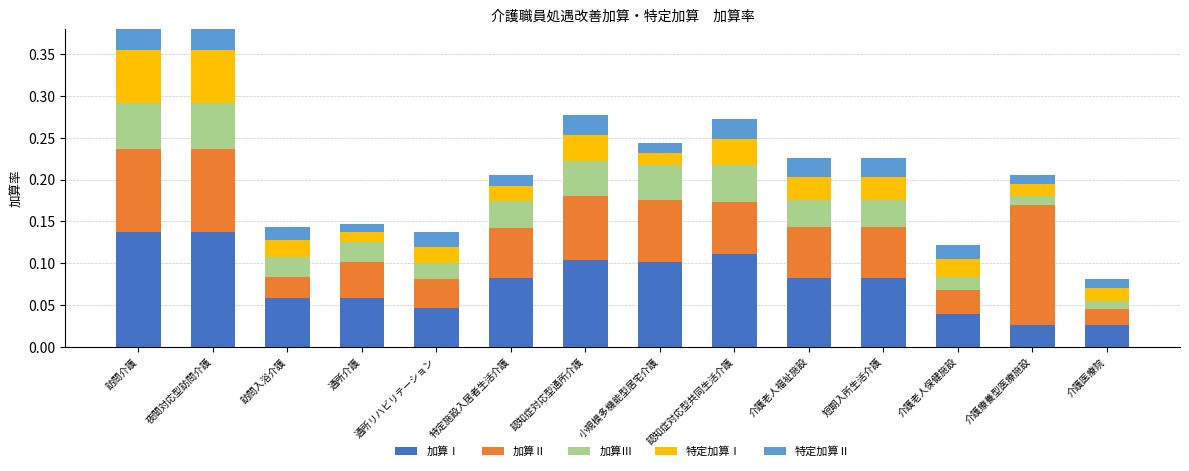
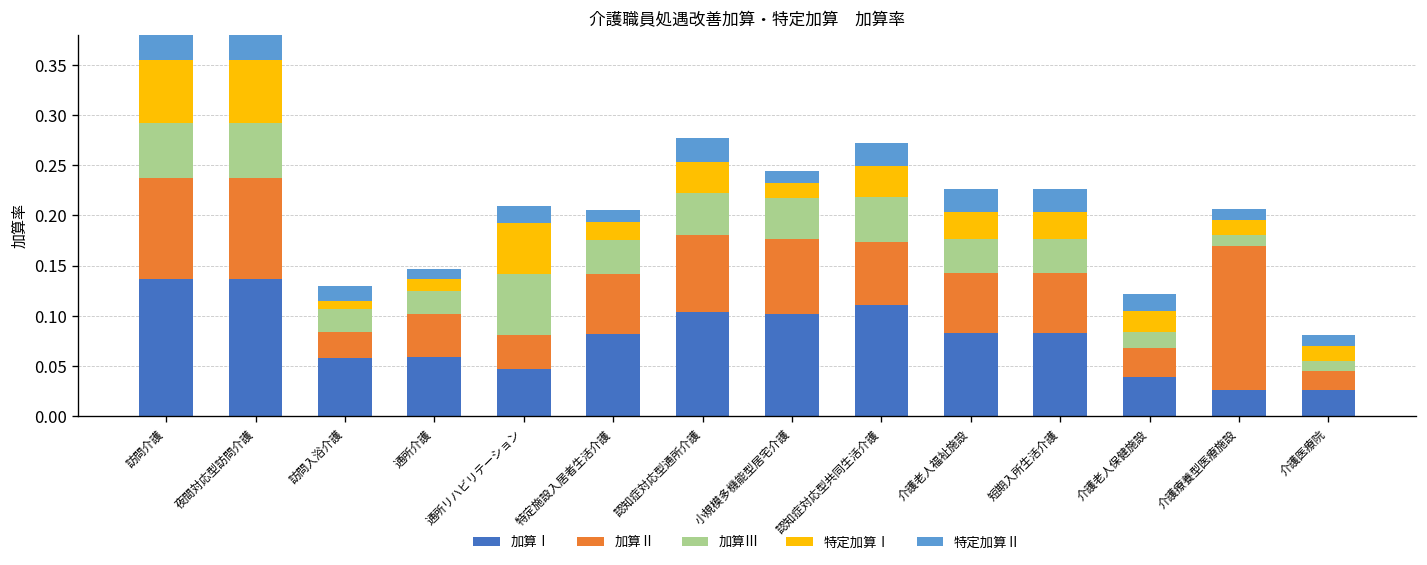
特定加算Ⅰ, 訪問入浴介護: 0.02 -> 0.01
加算Ⅲ, 通所リハビリテーション: 0.02 -> 0.06
特定加算Ⅰ, 通所リハビリテーション: 0.02 -> 0.05
